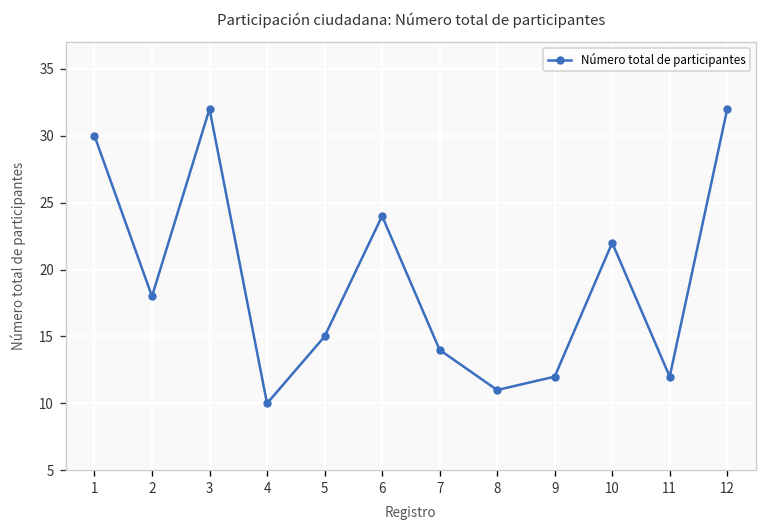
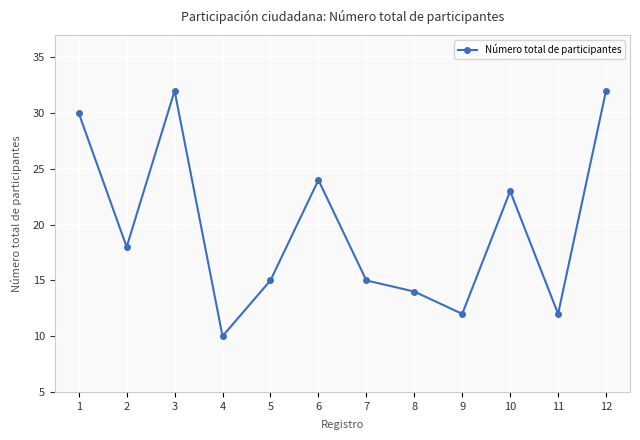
7: 14 -> 15
8: 11 -> 14
10: 22 -> 23
